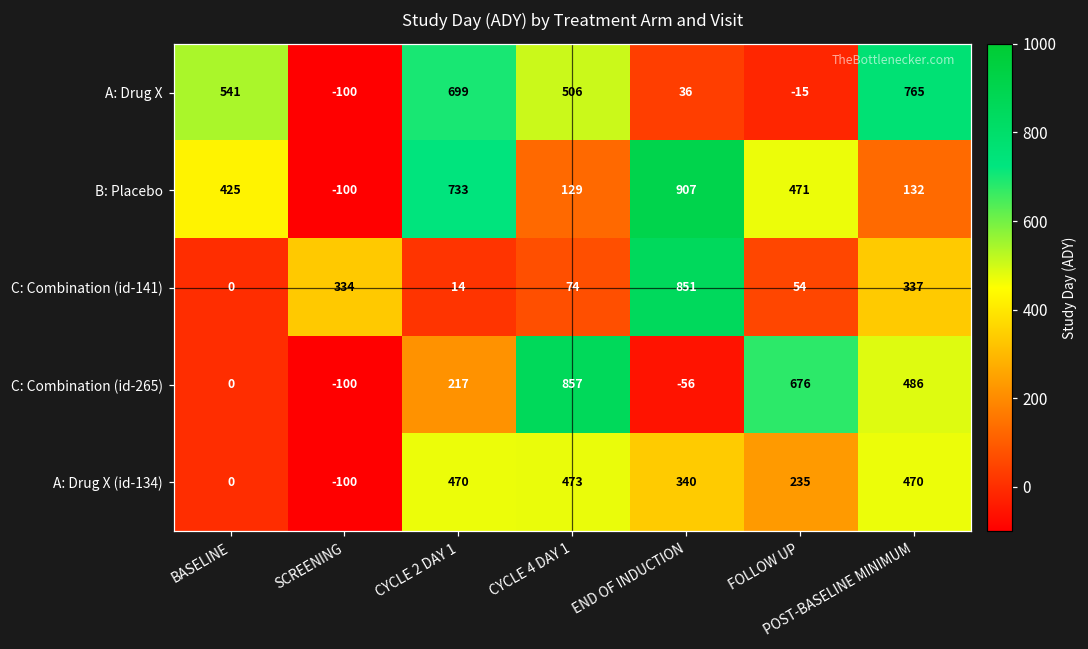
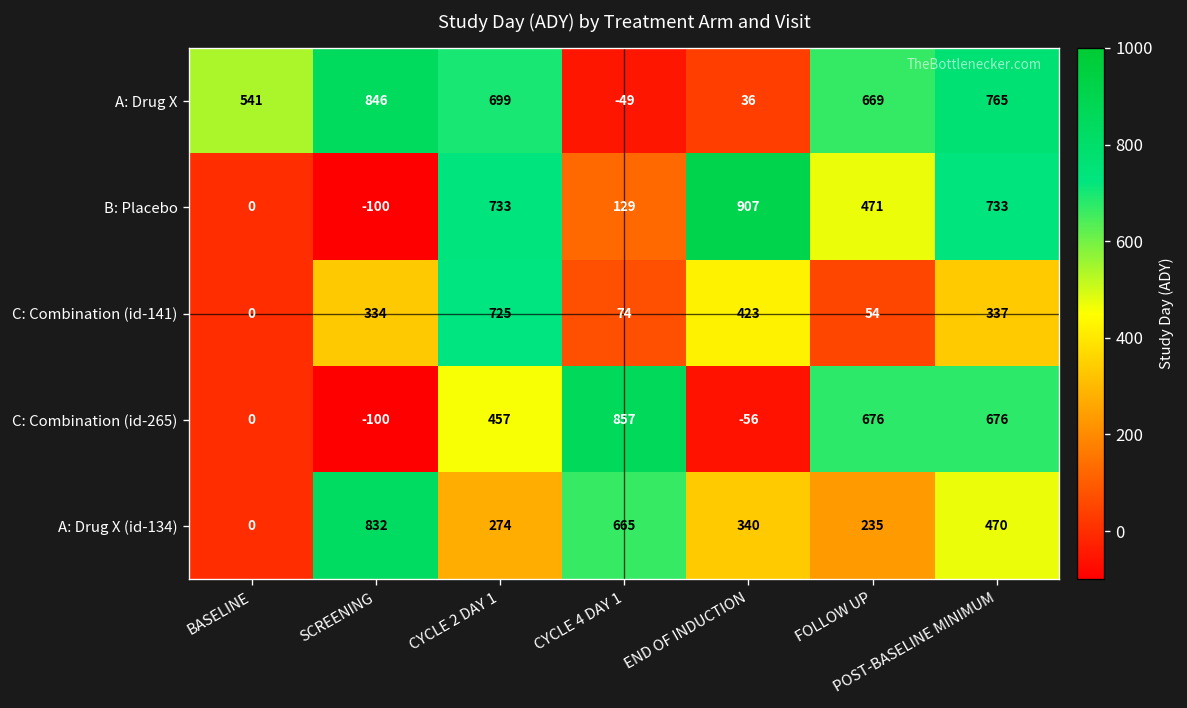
A: Drug X, SCREENING: -100 -> 846
A: Drug X, CYCLE 4 DAY 1: 506 -> -49
A: Drug X, FOLLOW UP: -15 -> 669
B: Placebo, BASELINE: 425 -> 0
B: Placebo, POST-BASELINE MINIMUM: 132 -> 733
C: Combination (id-141), CYCLE 2 DAY 1: 14 -> 725
C: Combination (id-141), END OF INDUCTION: 851 -> 423
C: Combination (id-265), CYCLE 2 DAY 1: 217 -> 457
C: Combination (id-265), POST-BASELINE MINIMUM: 486 -> 676
A: Drug X (id-134), SCREENING: -100 -> 832
A: Drug X (id-134), CYCLE 2 DAY 1: 470 -> 274
A: Drug X (id-134), CYCLE 4 DAY 1: 473 -> 665
